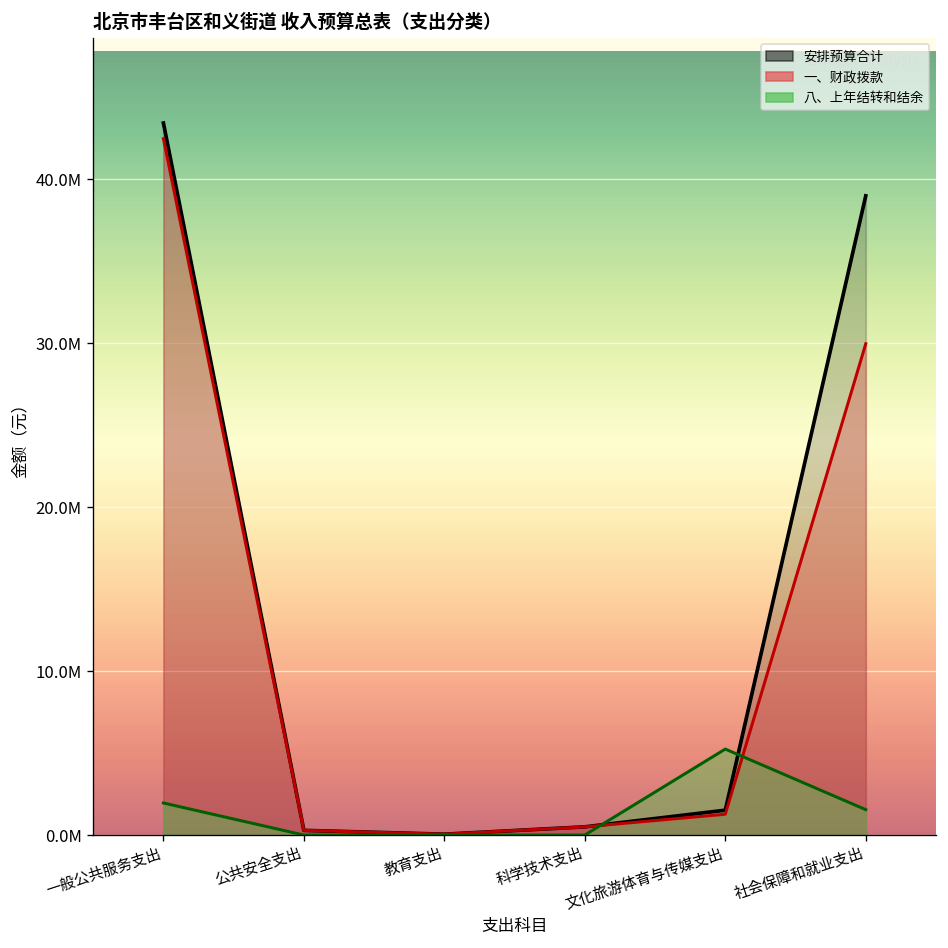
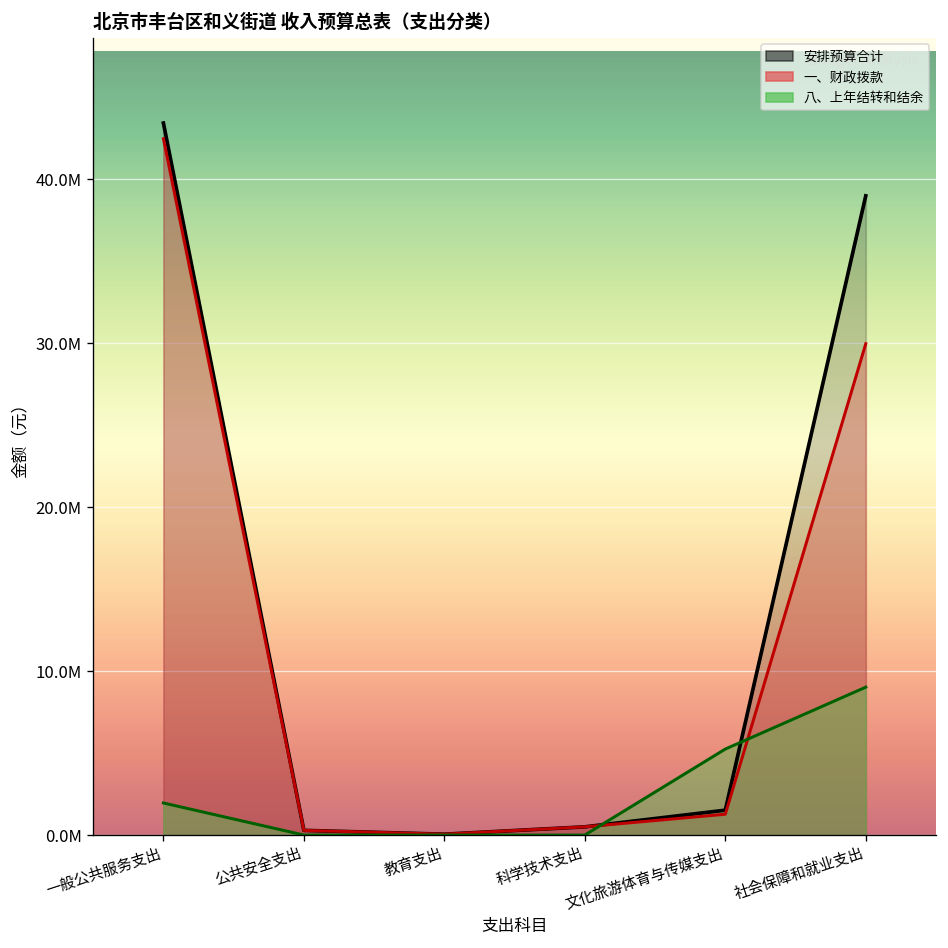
八、上年结转和结余, 社会保障和就业支出: 1500000 -> 9000000
